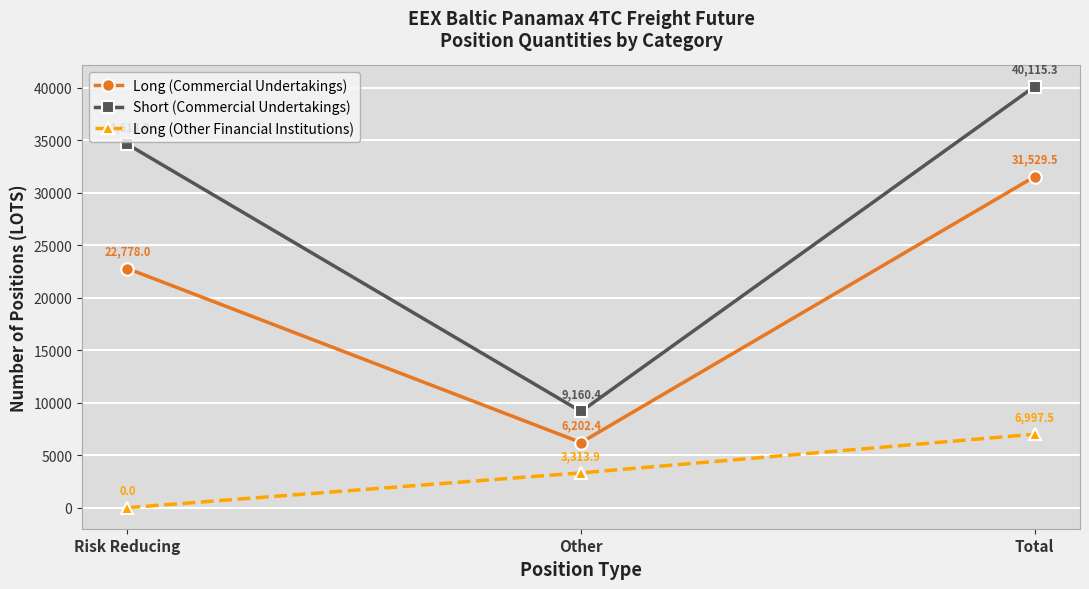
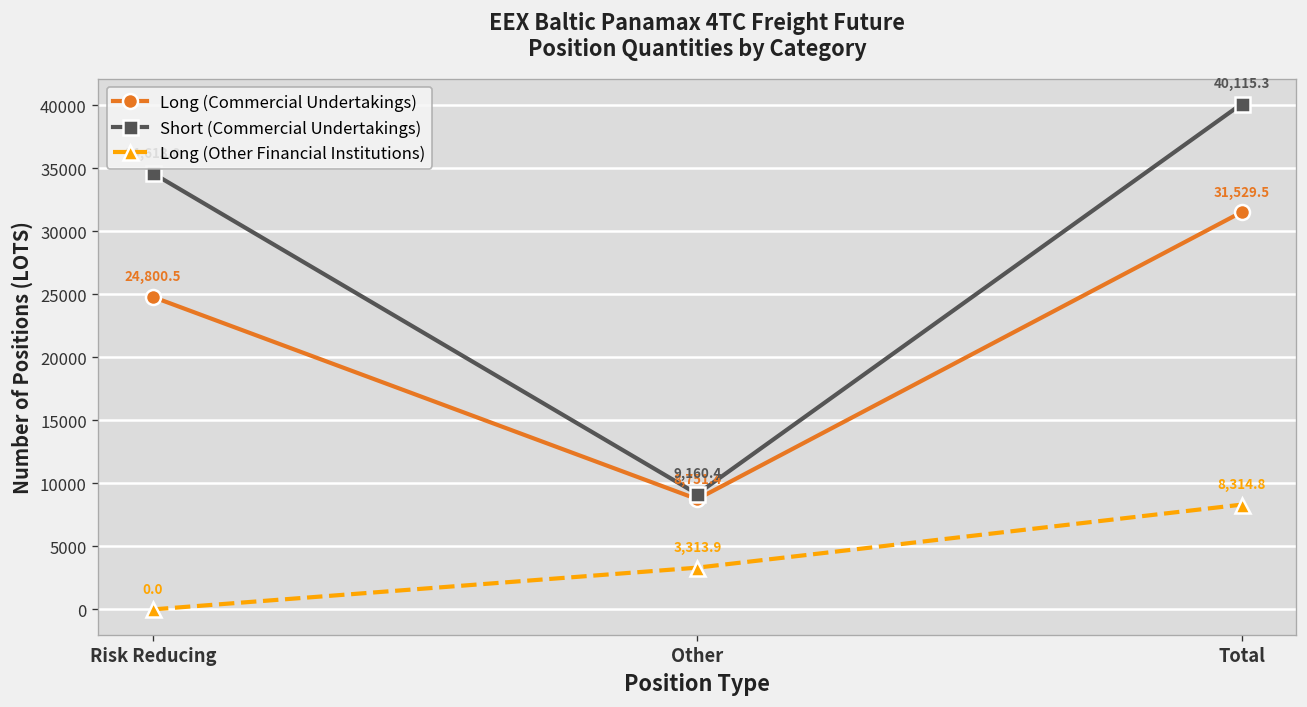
Long (Commercial Undertakings), Risk Reducing: 22,778.0 -> 24,800.5
Long (Commercial Undertakings), Other: 6,202.4 -> 8,751.4
Long (Other Financial Institutions), Total: 6,997.5 -> 8,314.8
